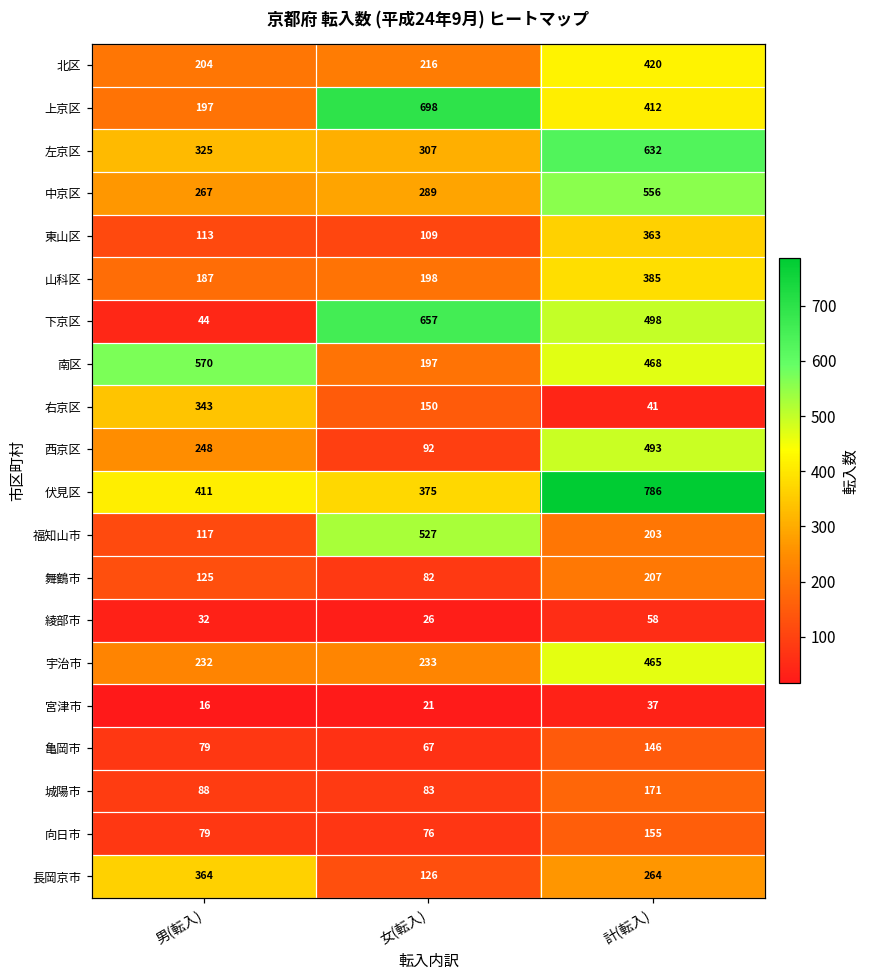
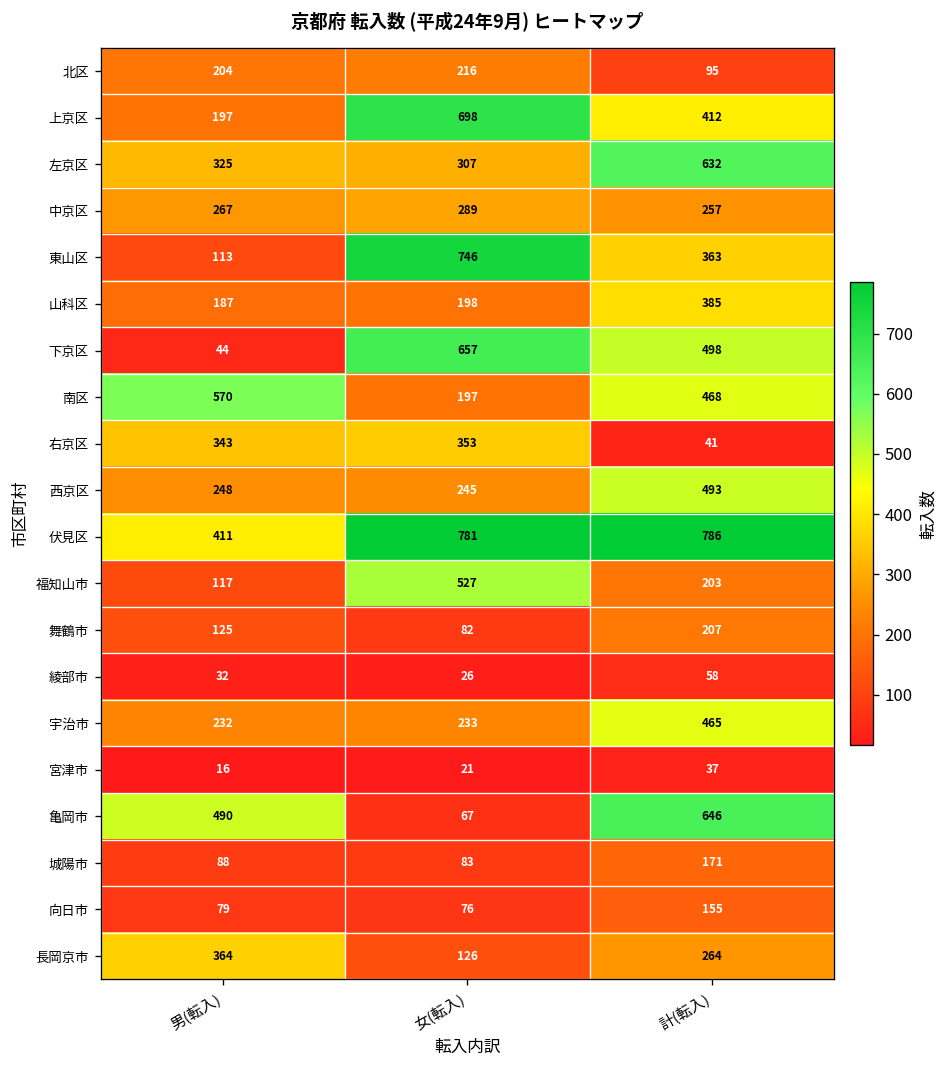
北区, 計(転入): 420 -> 95
中京区, 計(転入): 556 -> 257
東山区, 女(転入): 109 -> 746
右京区, 女(転入): 150 -> 353
西京区, 女(転入): 92 -> 245
伏見区, 女(転入): 375 -> 781
亀岡市, 男(転入): 79 -> 490
亀岡市, 計(転入): 146 -> 646
